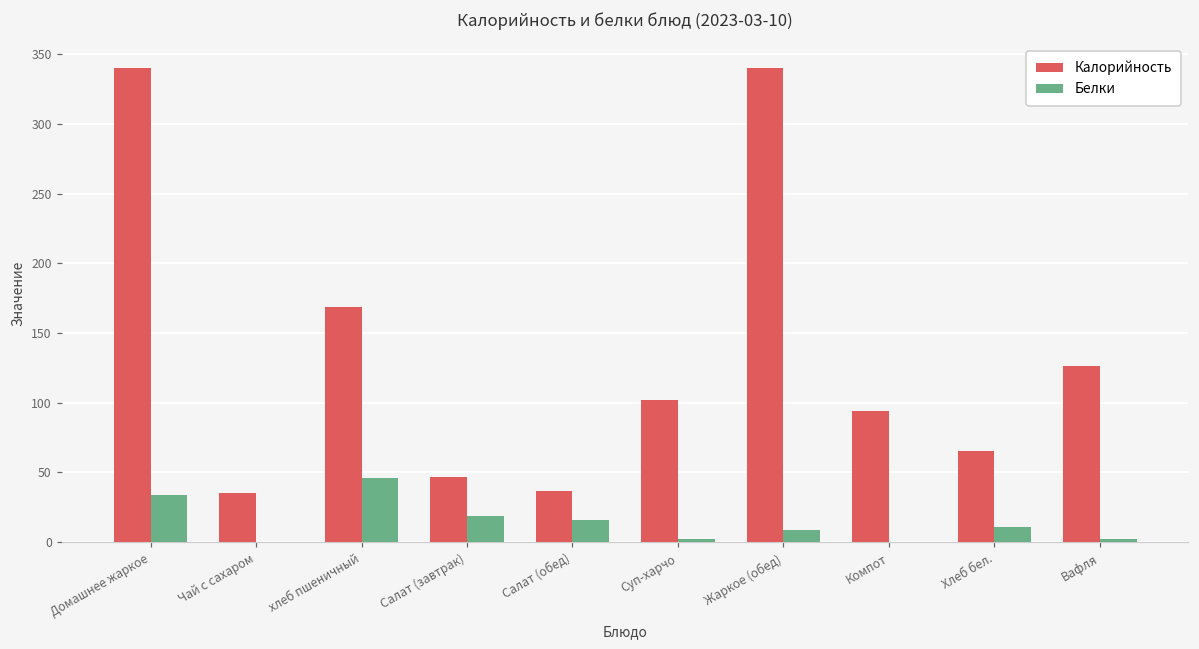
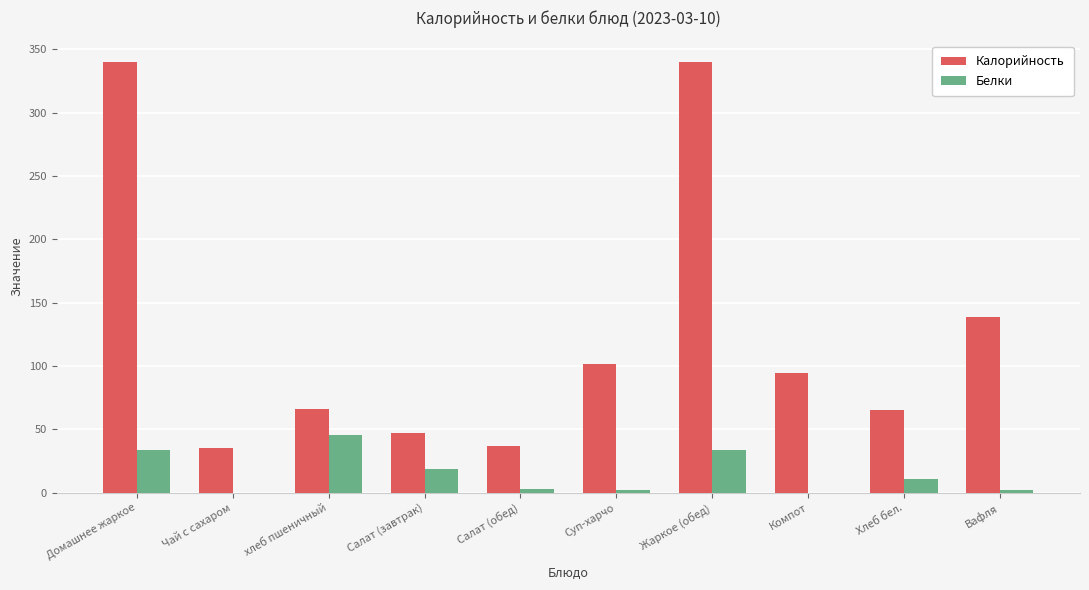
Калорийность, хлеб пшеничный: 169 -> 66
Белки, Салат (обед): 16 -> 3
Белки, Жаркое (обед): 9 -> 34
Калорийность, Вафля: 126 -> 139
